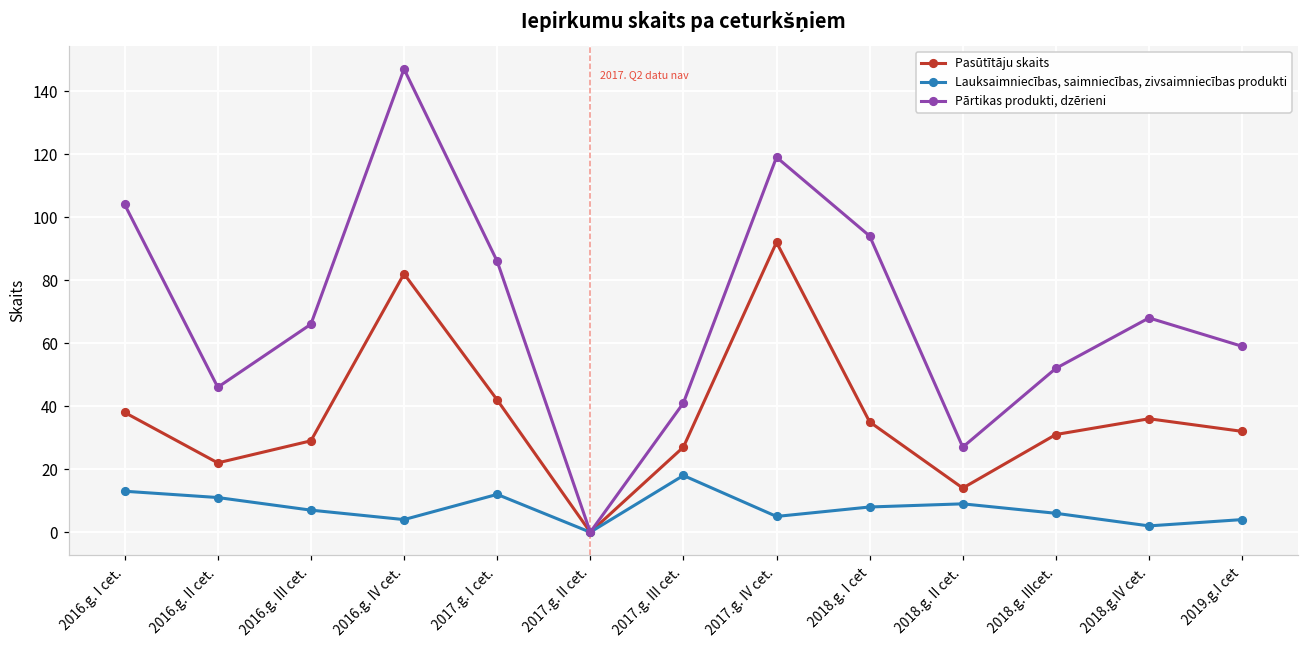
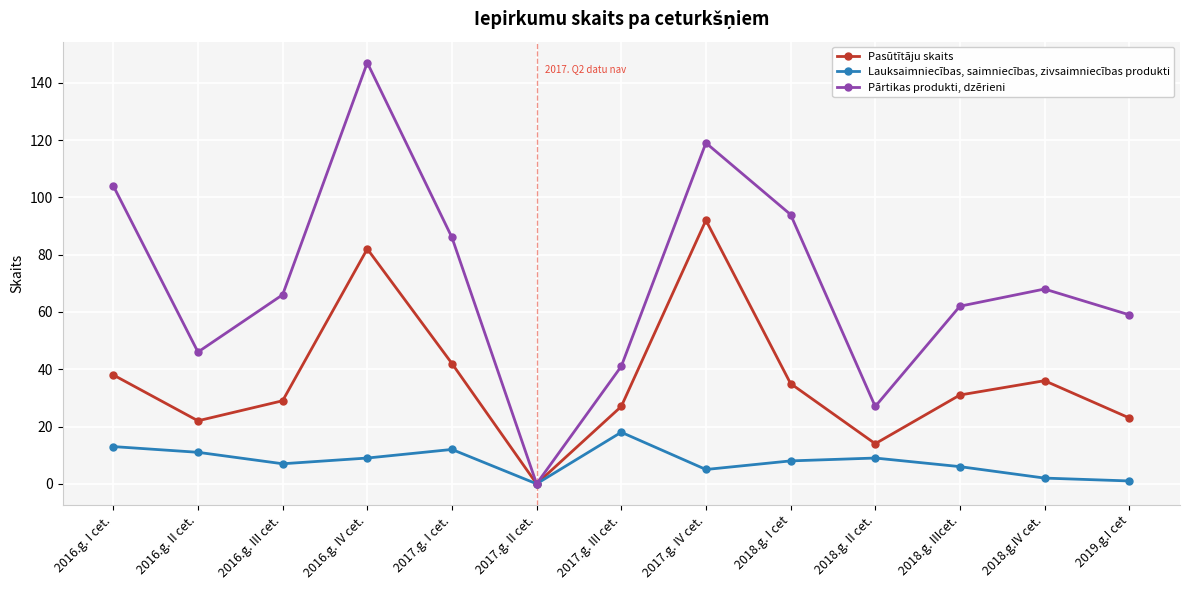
Lauksaimniecības, saimniecības, zivsaimniecības produkti, 2016.g. IV cet.: 4 -> 9
Pārtikas produkti, dzērieni, 2018.g. IIIcet.: 52 -> 62
Pasūtītāju skaits, 2019.g.I cet: 32 -> 23
Lauksaimniecības, saimniecības, zivsaimniecības produkti, 2019.g.I cet: 4 -> 1
